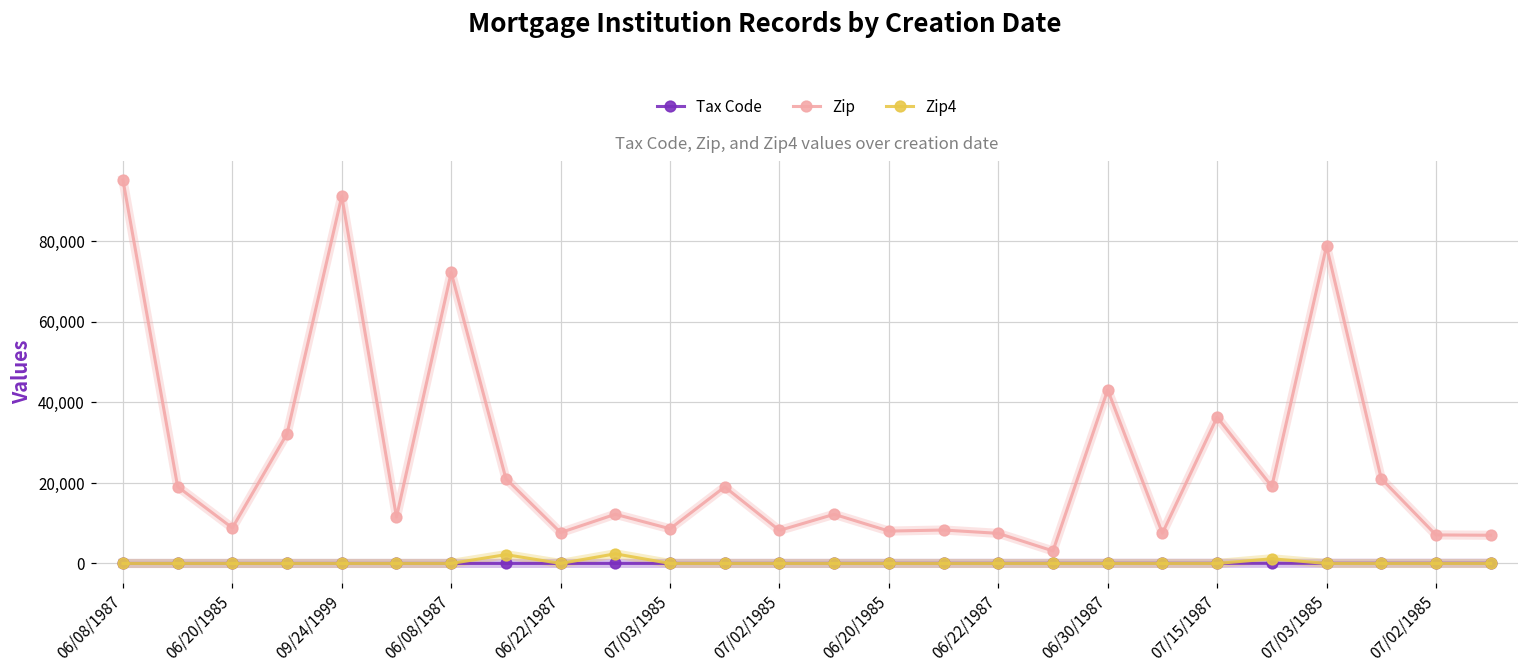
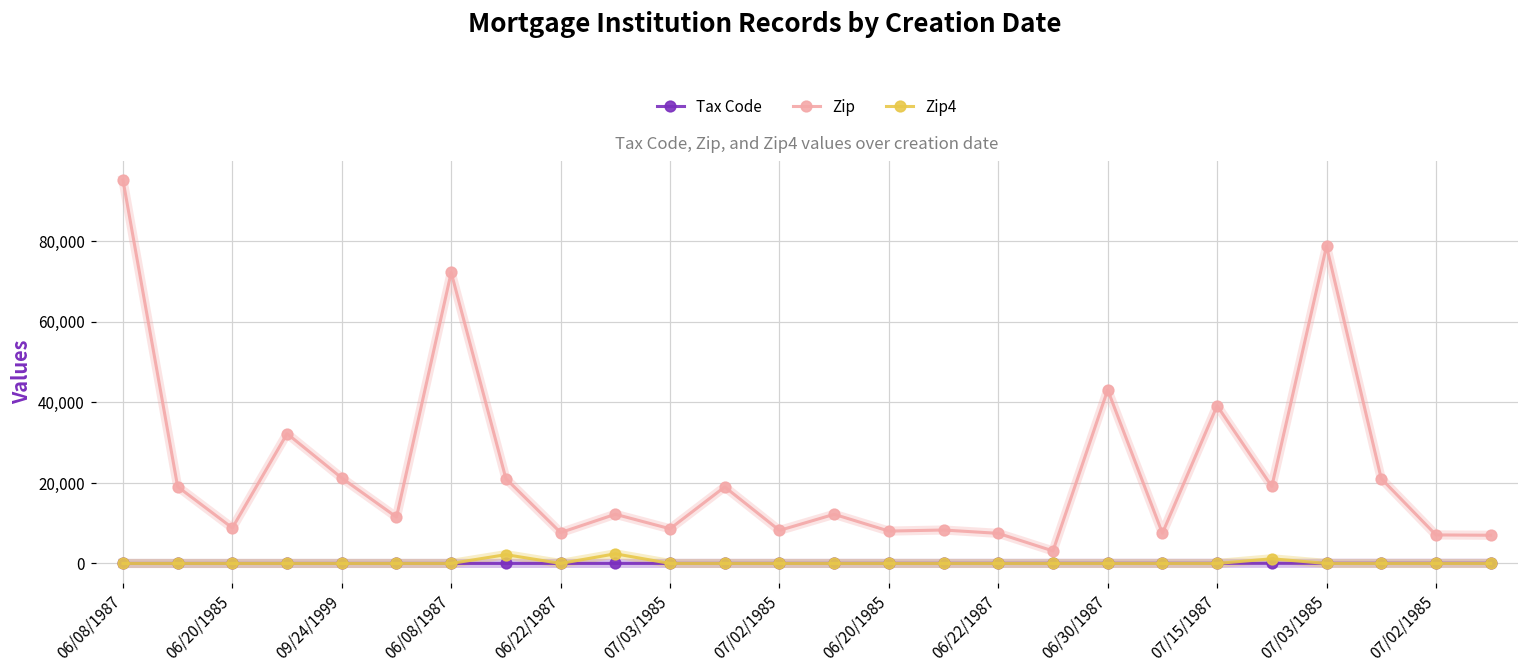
Zip, 09/24/1999: 91,000 -> 21,000
Zip, 07/15/1987: 36,000 -> 39,000
